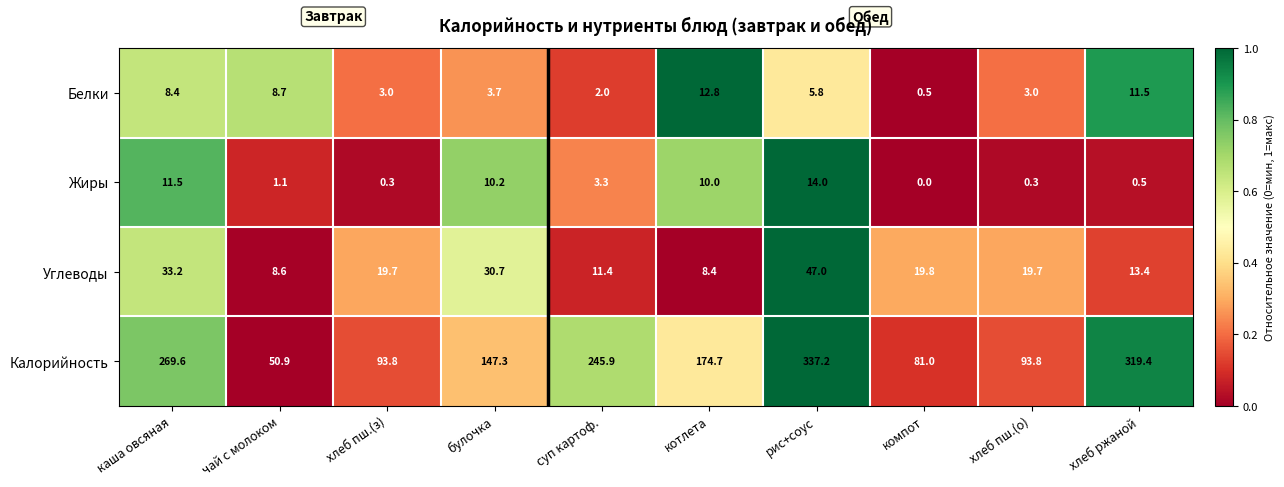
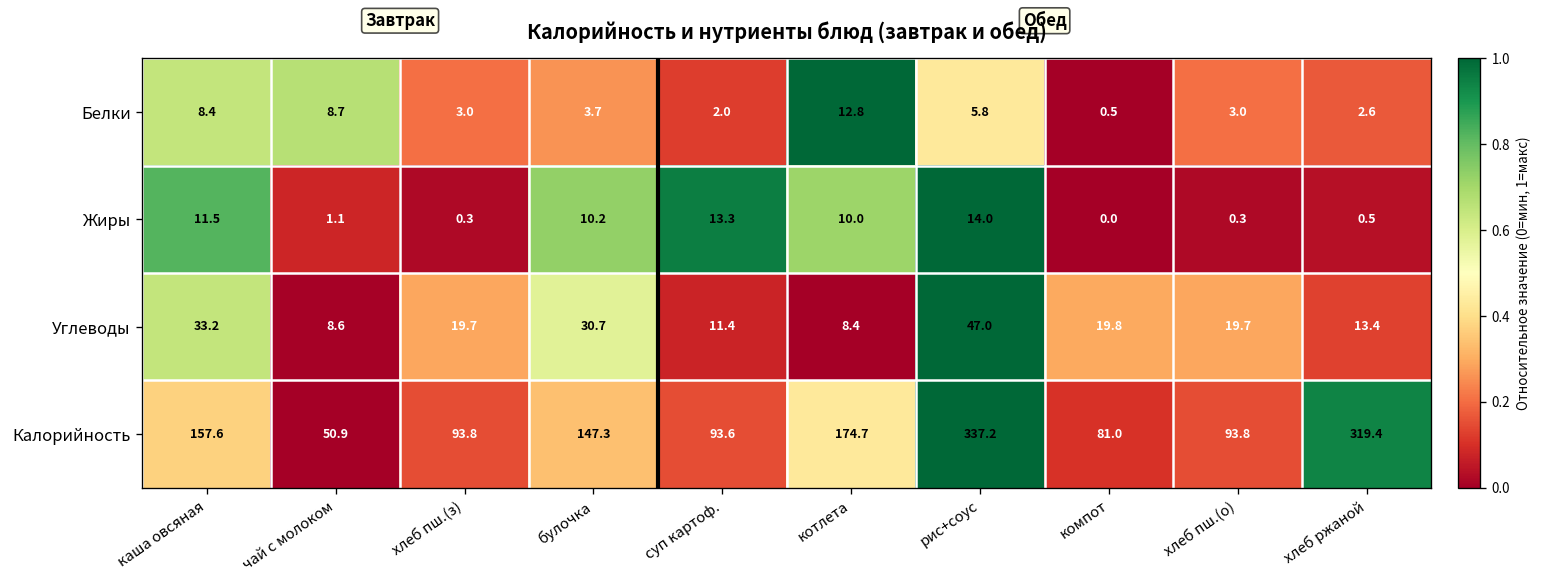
Белки, хлеб ржаной: 11.5 -> 2.6
Жиры, суп картоф.: 3.3 -> 13.3
Калорийность, каша овсяная: 269.6 -> 157.6
Калорийность, суп картоф.: 245.9 -> 93.6
